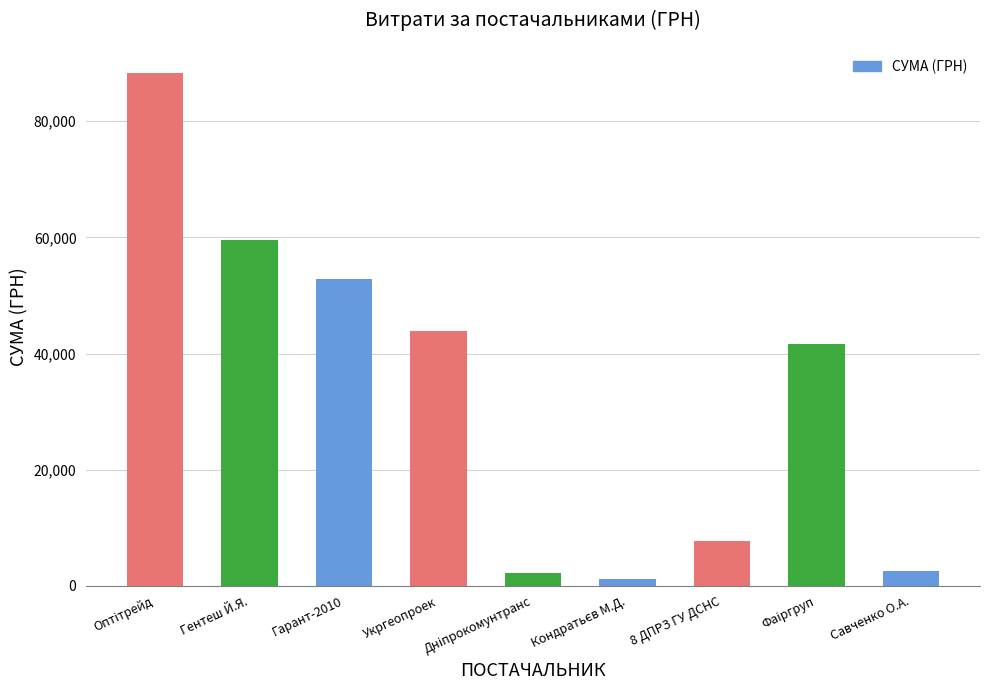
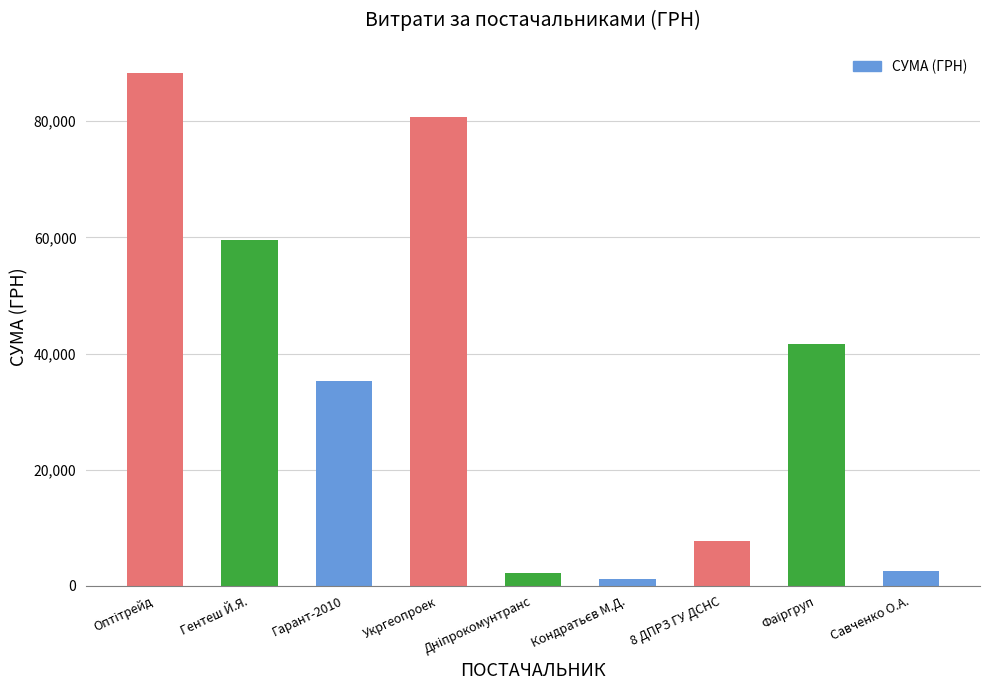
Гарант-2010: 53,000 -> 35,000
Укргеопроек: 44,000 -> 81,000
